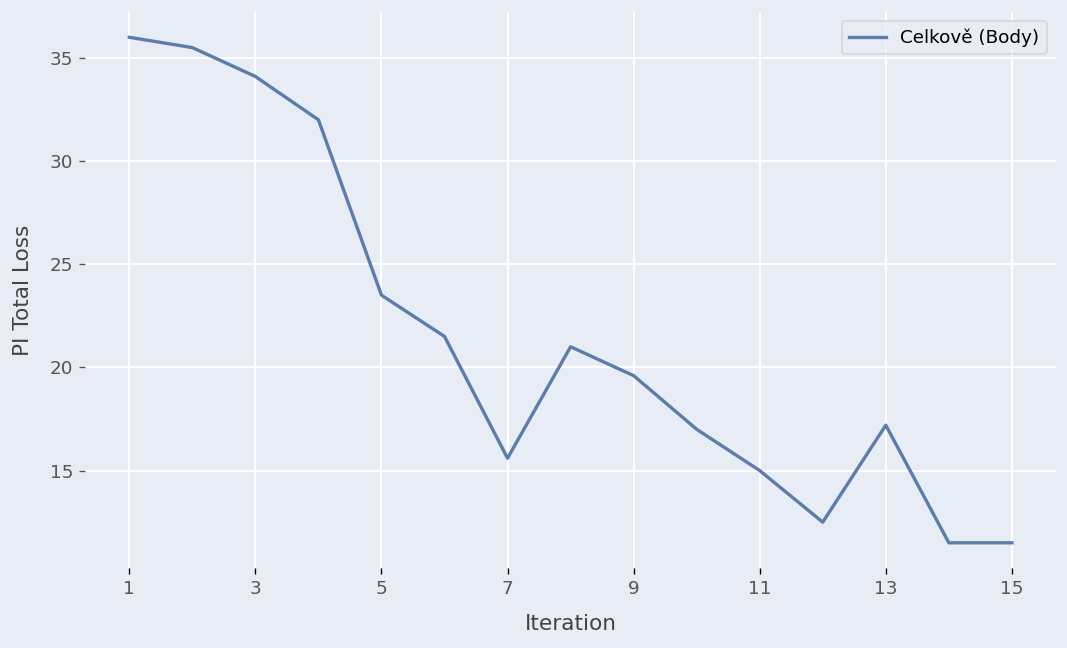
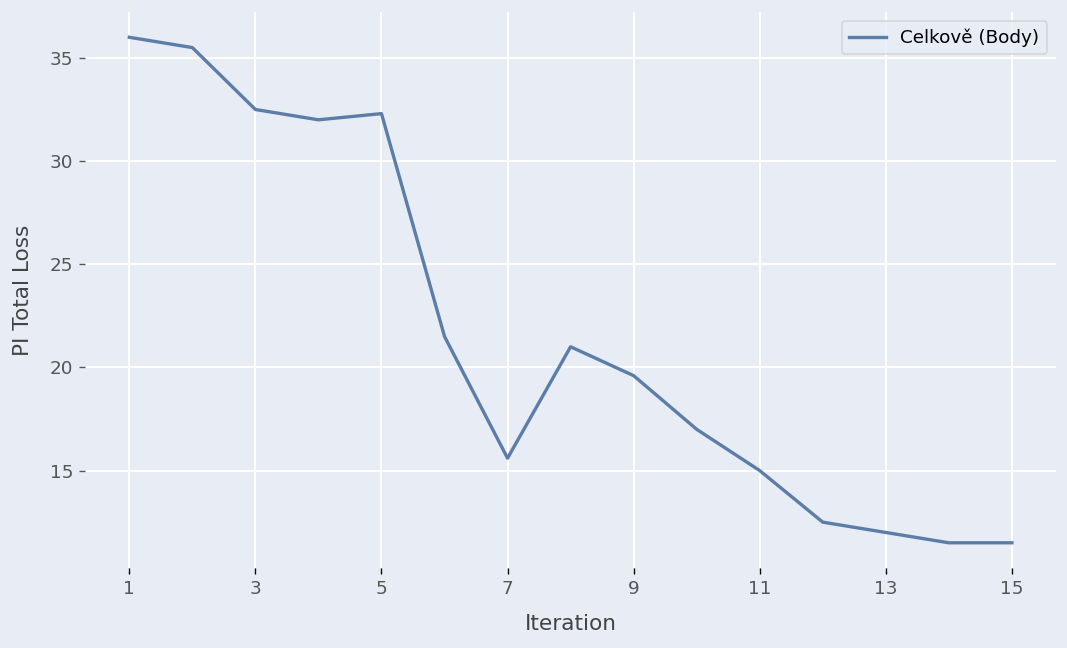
3: 34.1 -> 32.5
5: 23.5 -> 32.3
13: 17.2 -> 12.0
